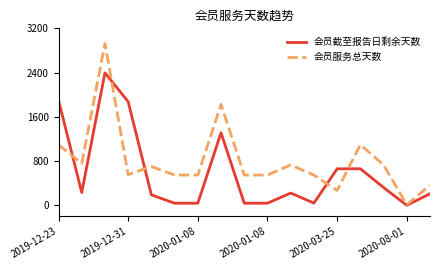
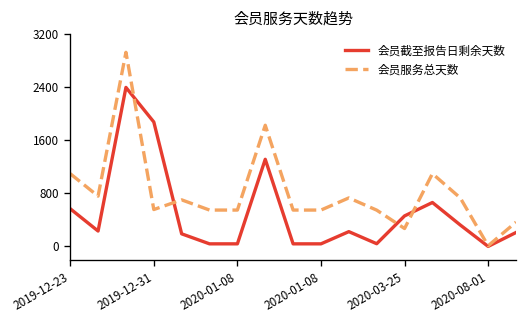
会员截至报告日剩余天数, 2019-12-23: 1900 -> 600
会员截至报告日剩余天数, 2020-03-25: 700 -> 500
